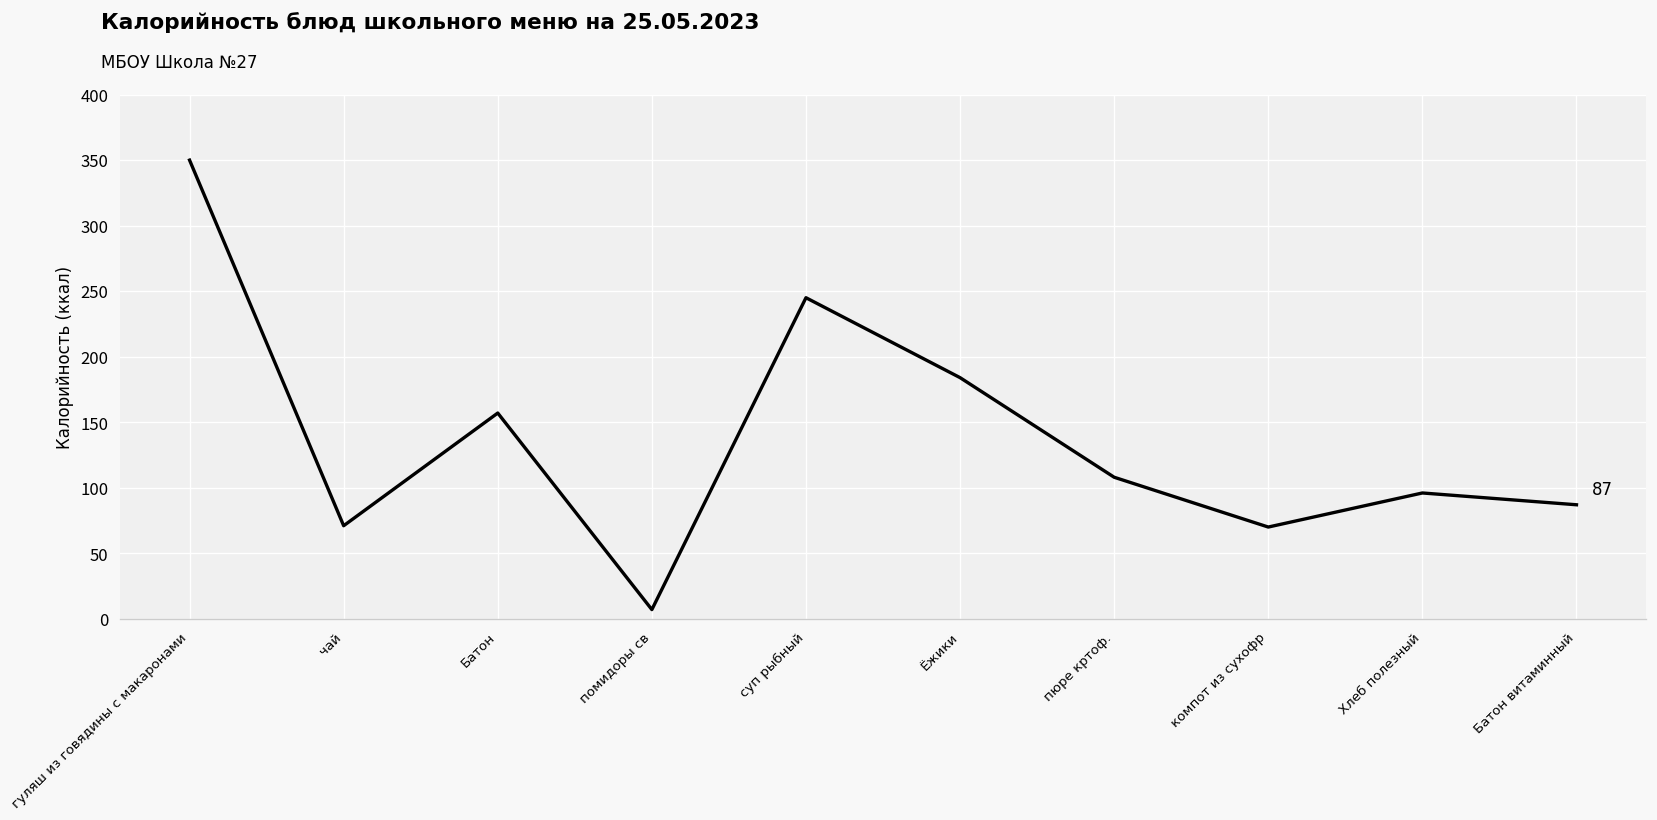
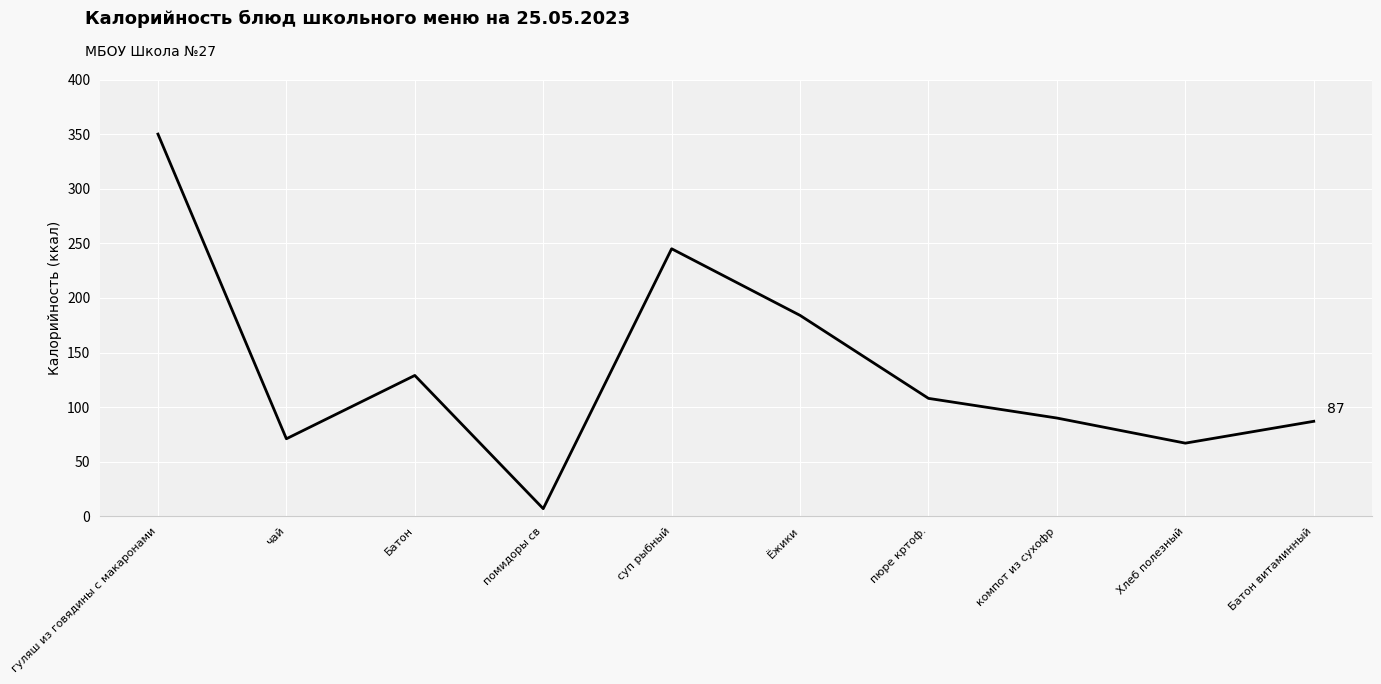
Батон: 157 -> 129
компот из сухофр: 70 -> 90
Хлеб полезный: 96 -> 67
